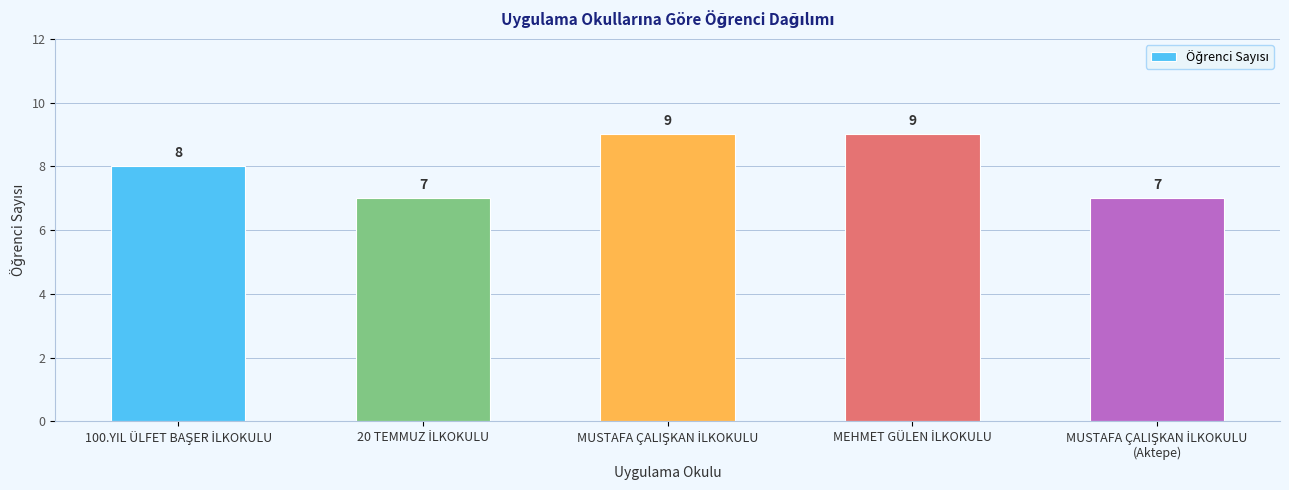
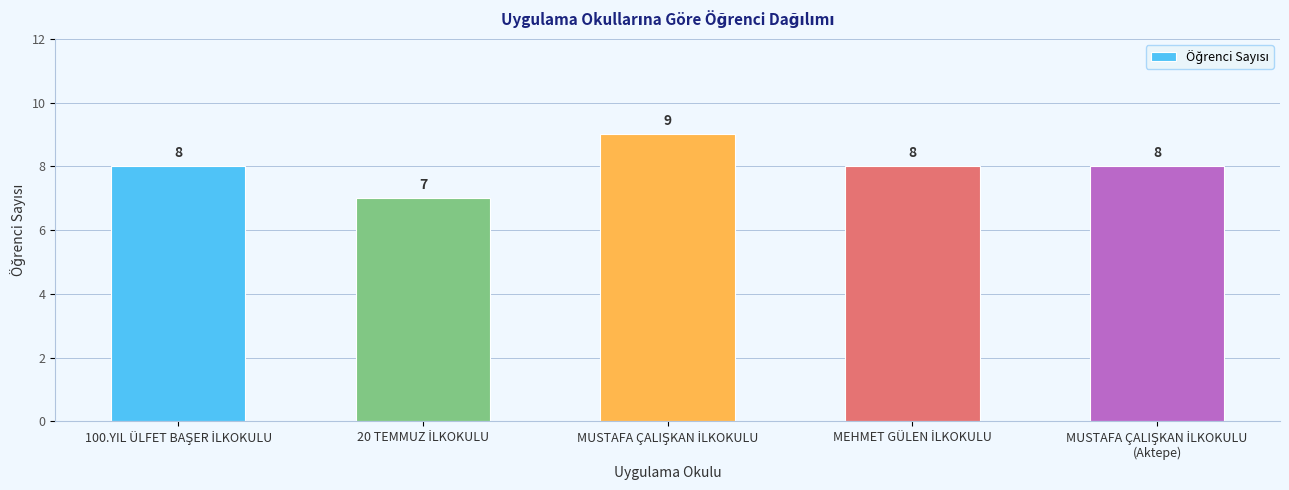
MEHMET GÜLEN İLKOKULU: 9 -> 8
MUSTAFA ÇALIŞKAN İLKOKULU (Aktepe): 7 -> 8
